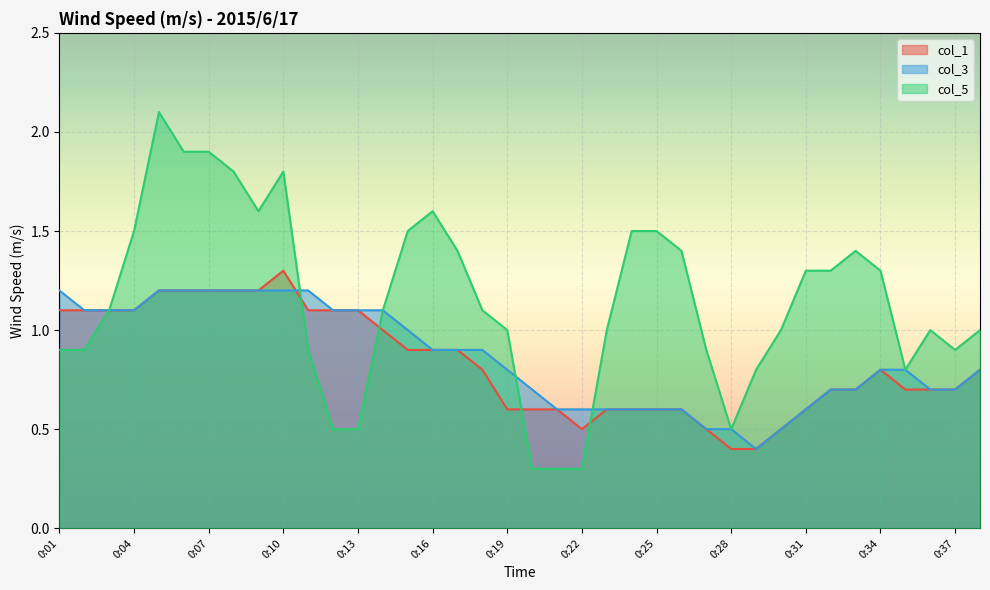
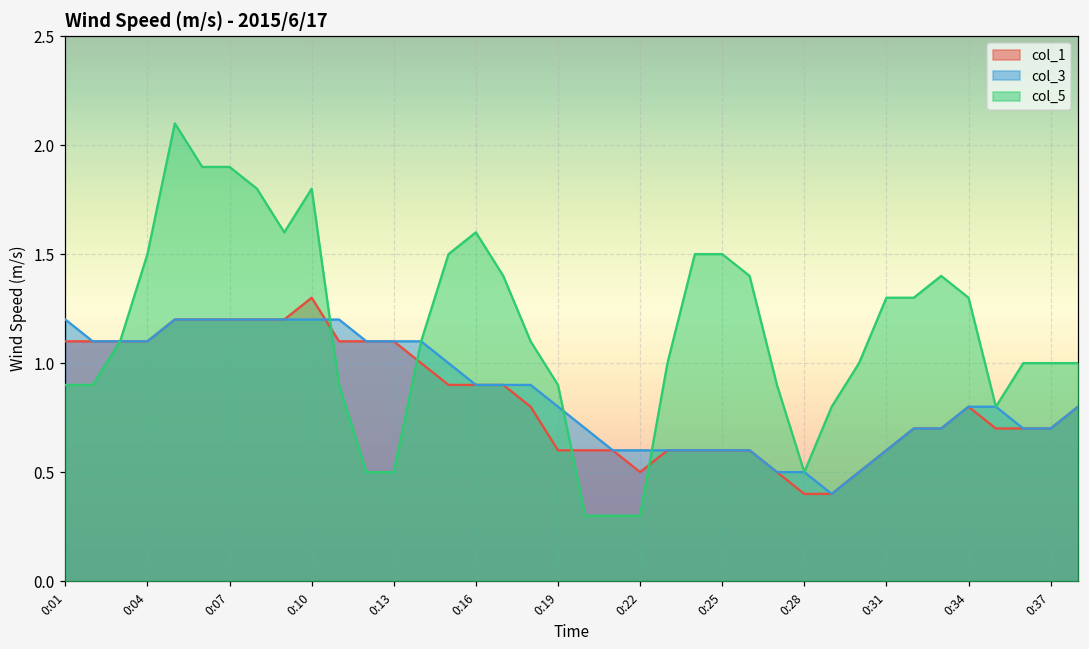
col_5, 0:19: 1.0 -> 0.9
col_5, 0:37: 0.9 -> 1.0
